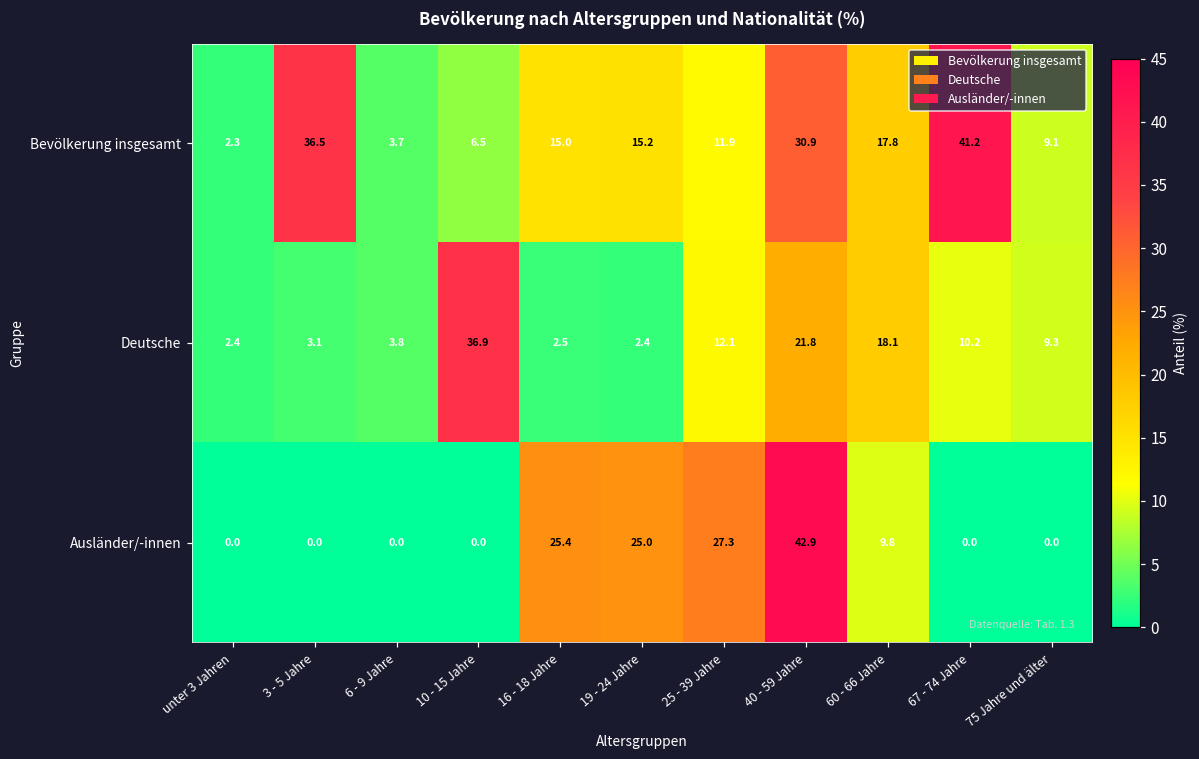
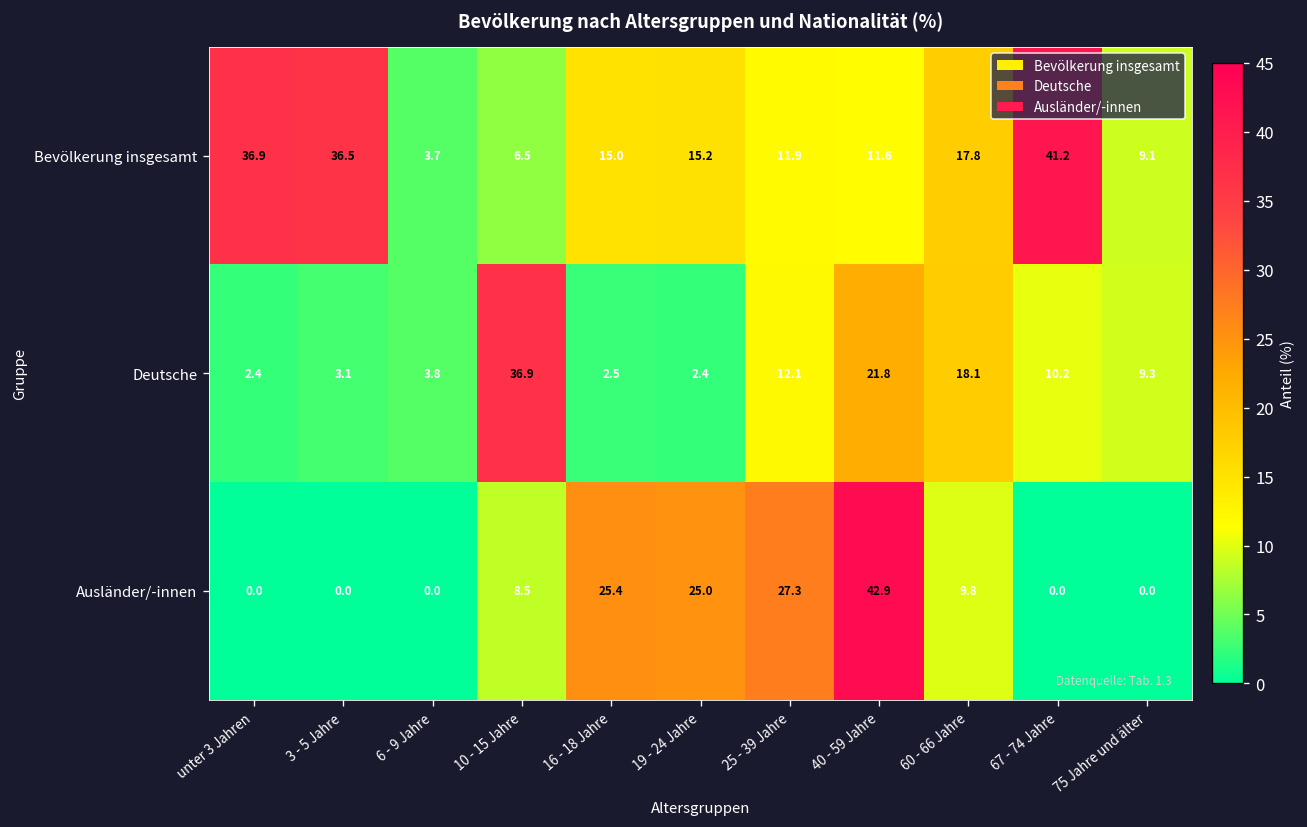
Bevölkerung insgesamt, unter 3 Jahren: 2.3 -> 36.9
Bevölkerung insgesamt, 40 - 59 Jahre: 30.9 -> 11.6
Ausländer/-innen, 10 - 15 Jahre: 0.0 -> 8.5
